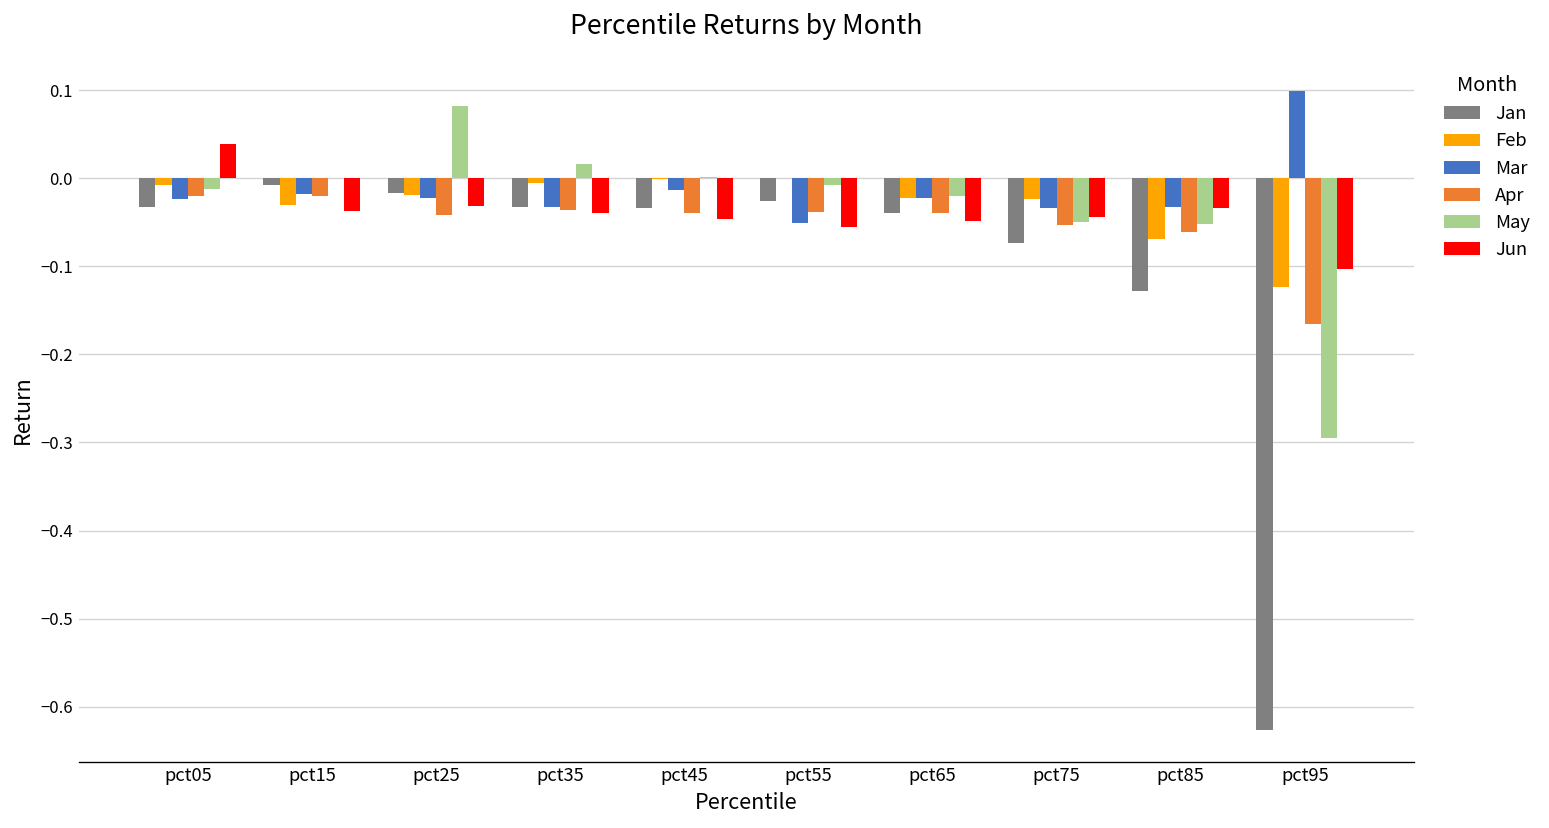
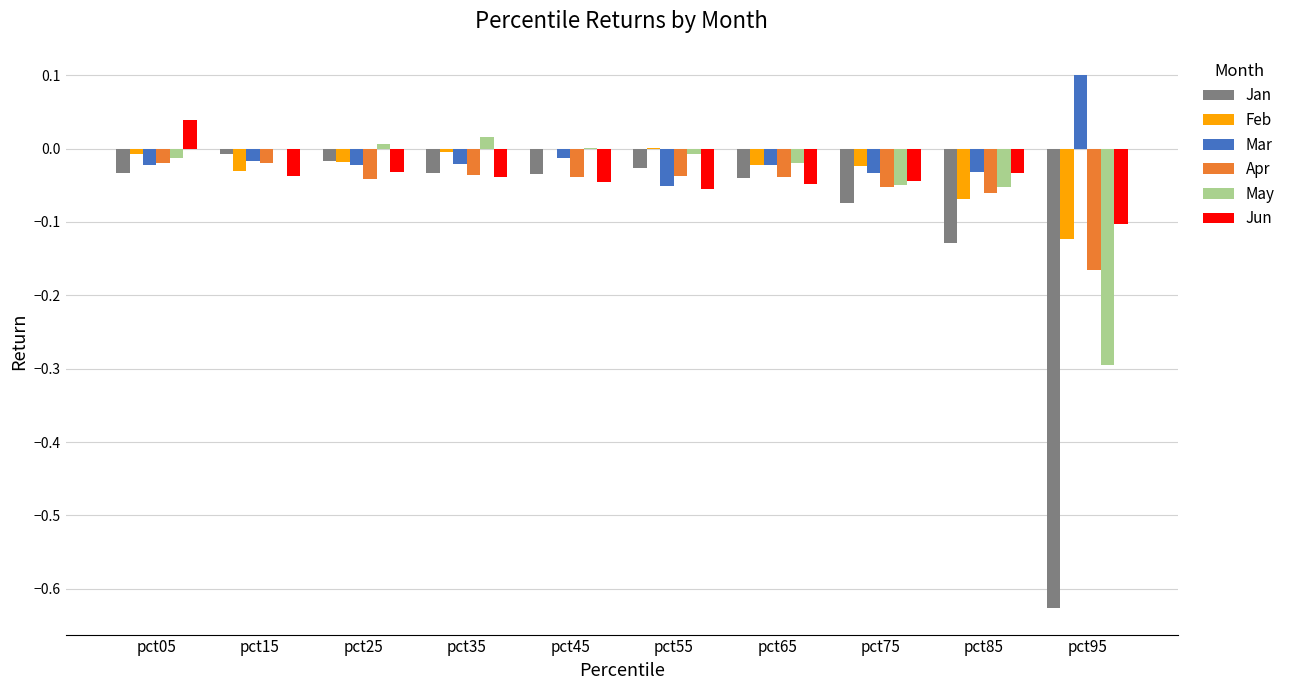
May, pct25: 0.08 -> 0.01
Mar, pct35: -0.03 -> -0.02
